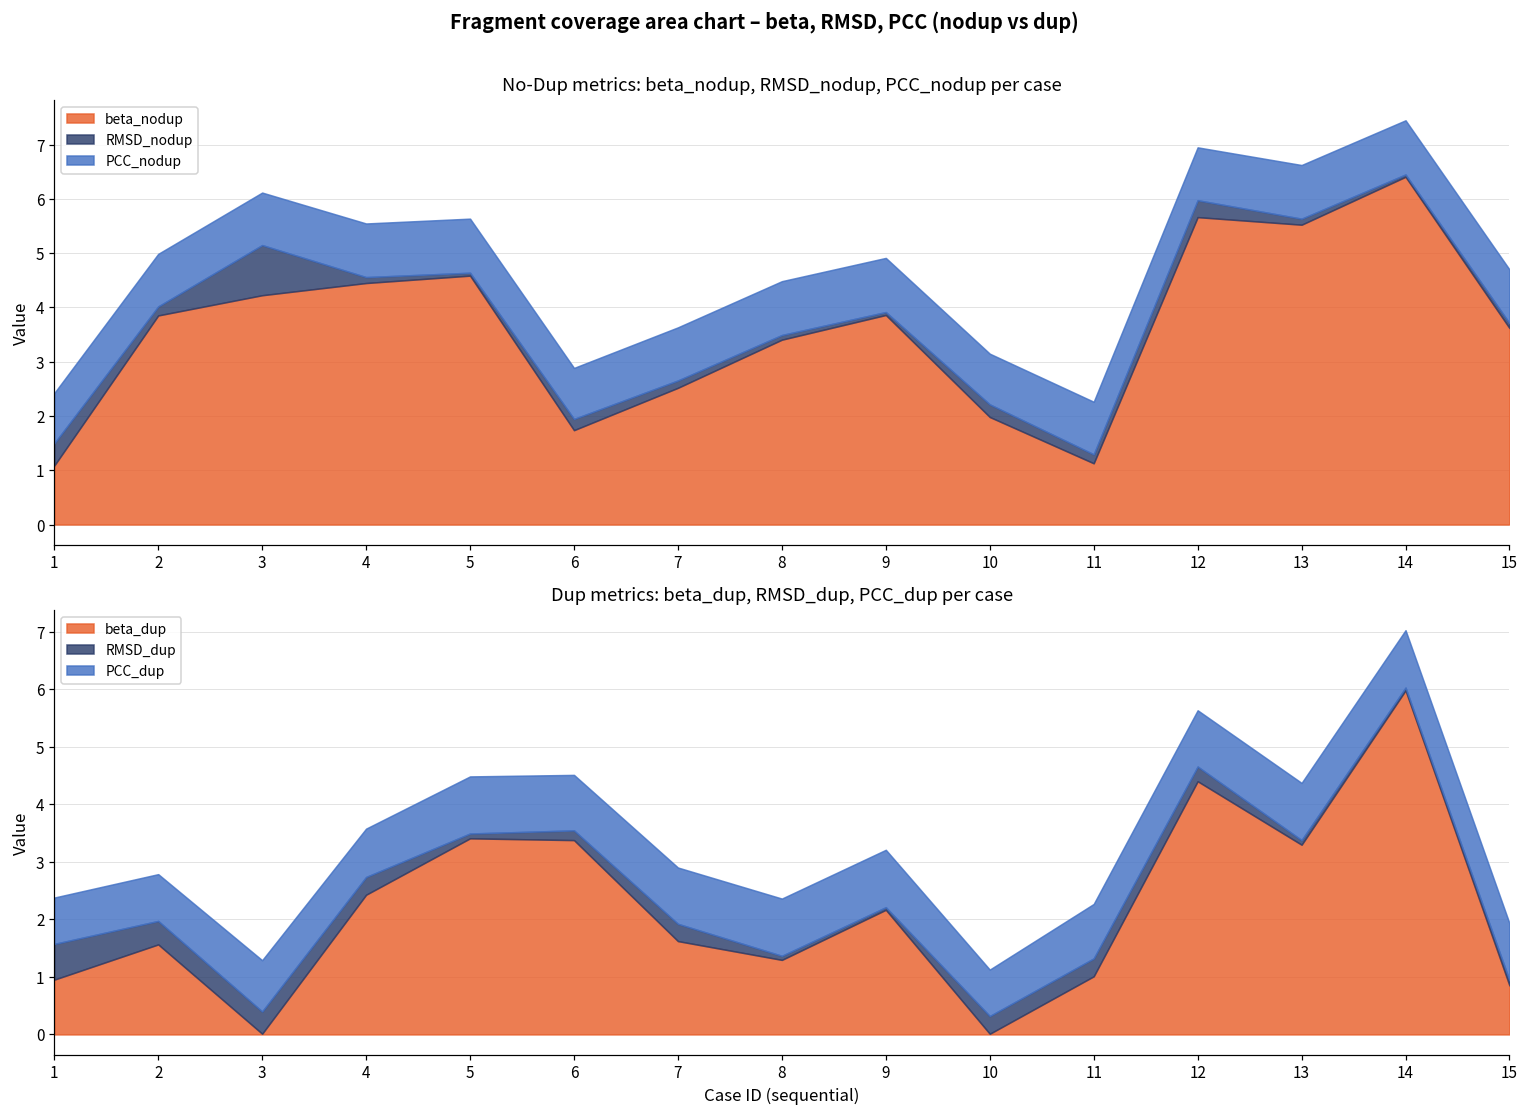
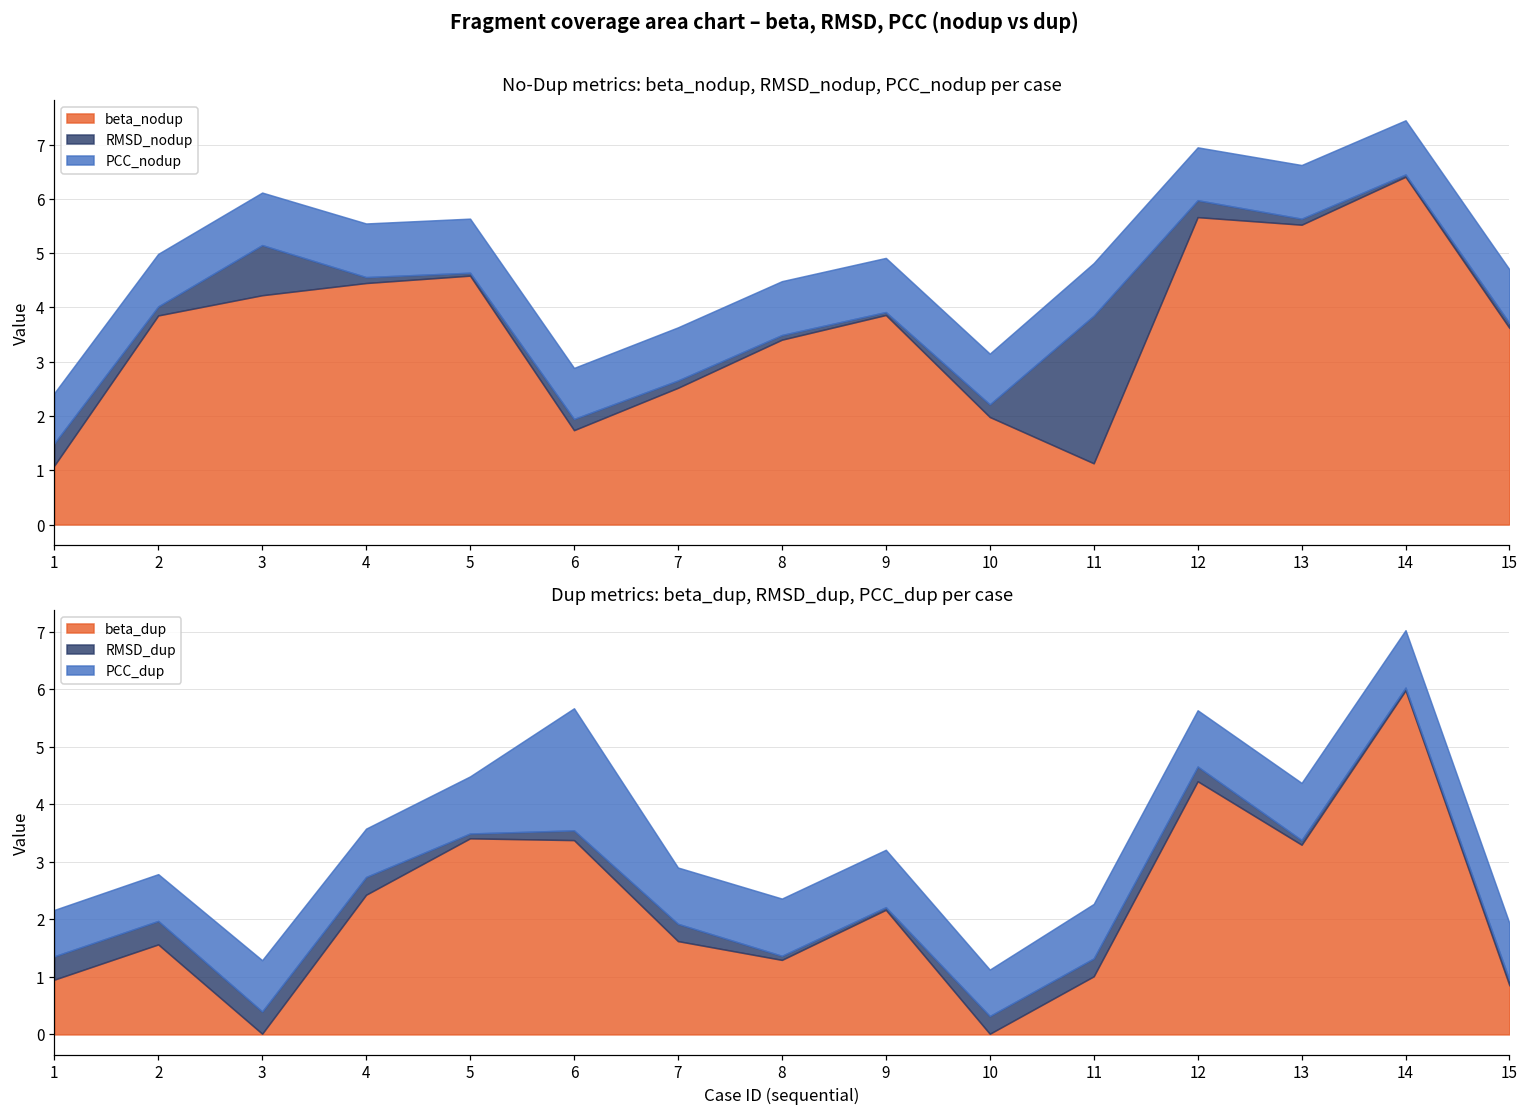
No-Dup metrics: beta_nodup, RMSD_nodup, PCC_nodup per case, RMSD_nodup, 11: 0.2 -> 2.7
Dup metrics: beta_dup, RMSD_dup, PCC_dup per case, RMSD_dup, 1: 0.6 -> 0.4
Dup metrics: beta_dup, RMSD_dup, PCC_dup per case, PCC_dup, 6: 1.0 -> 2.1
